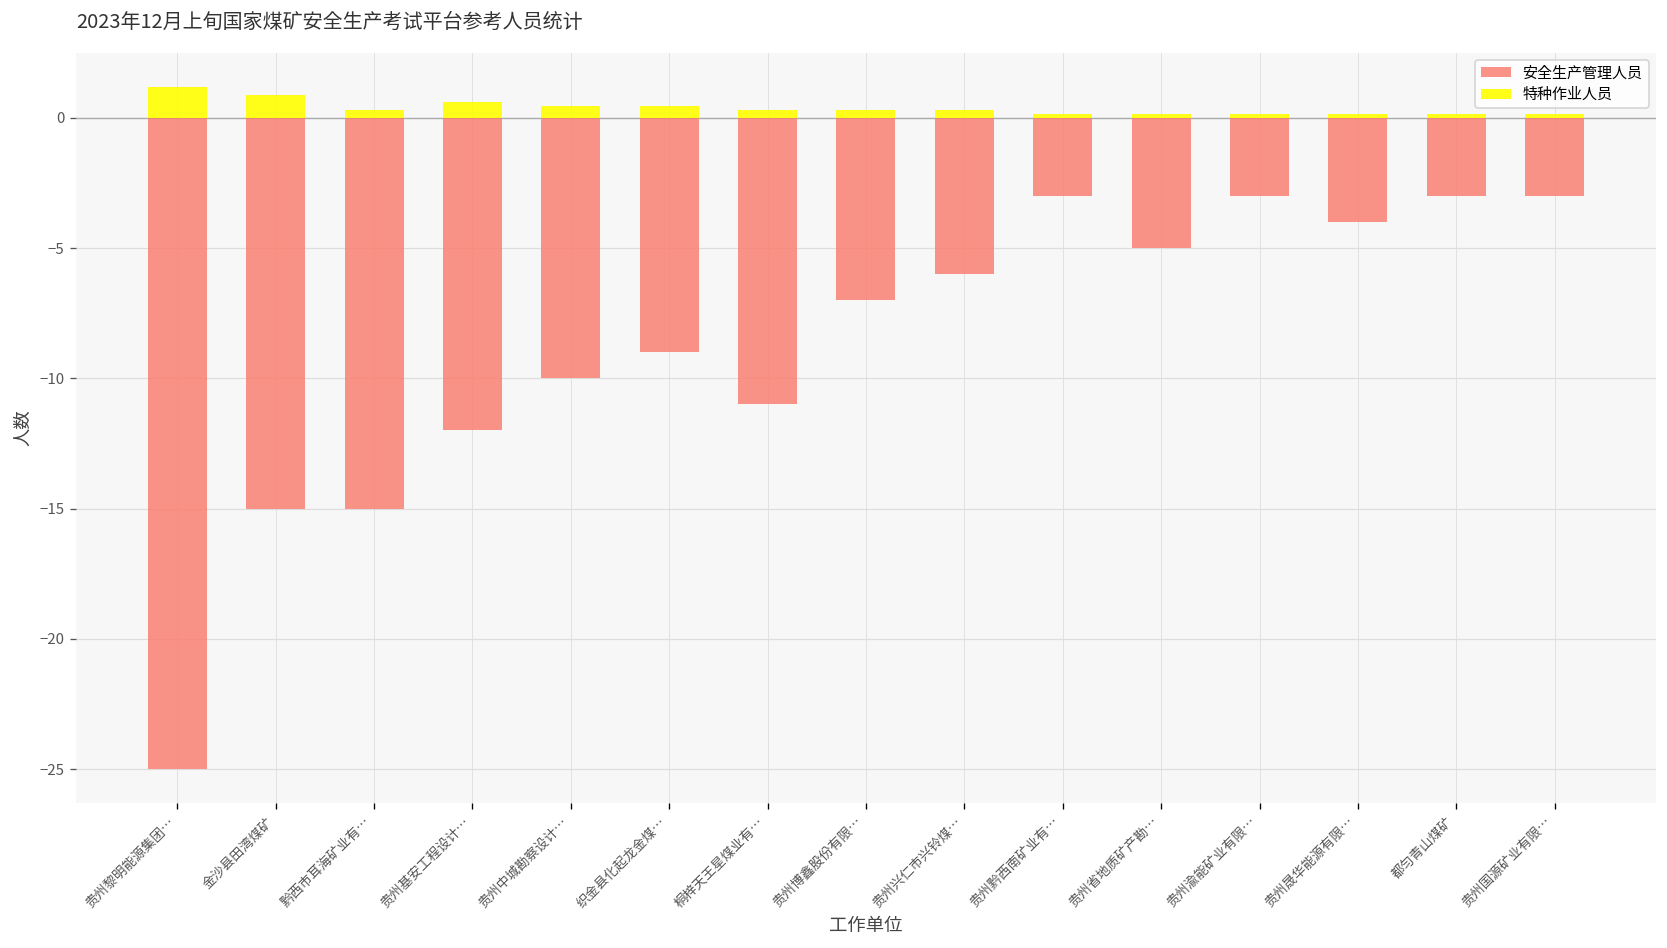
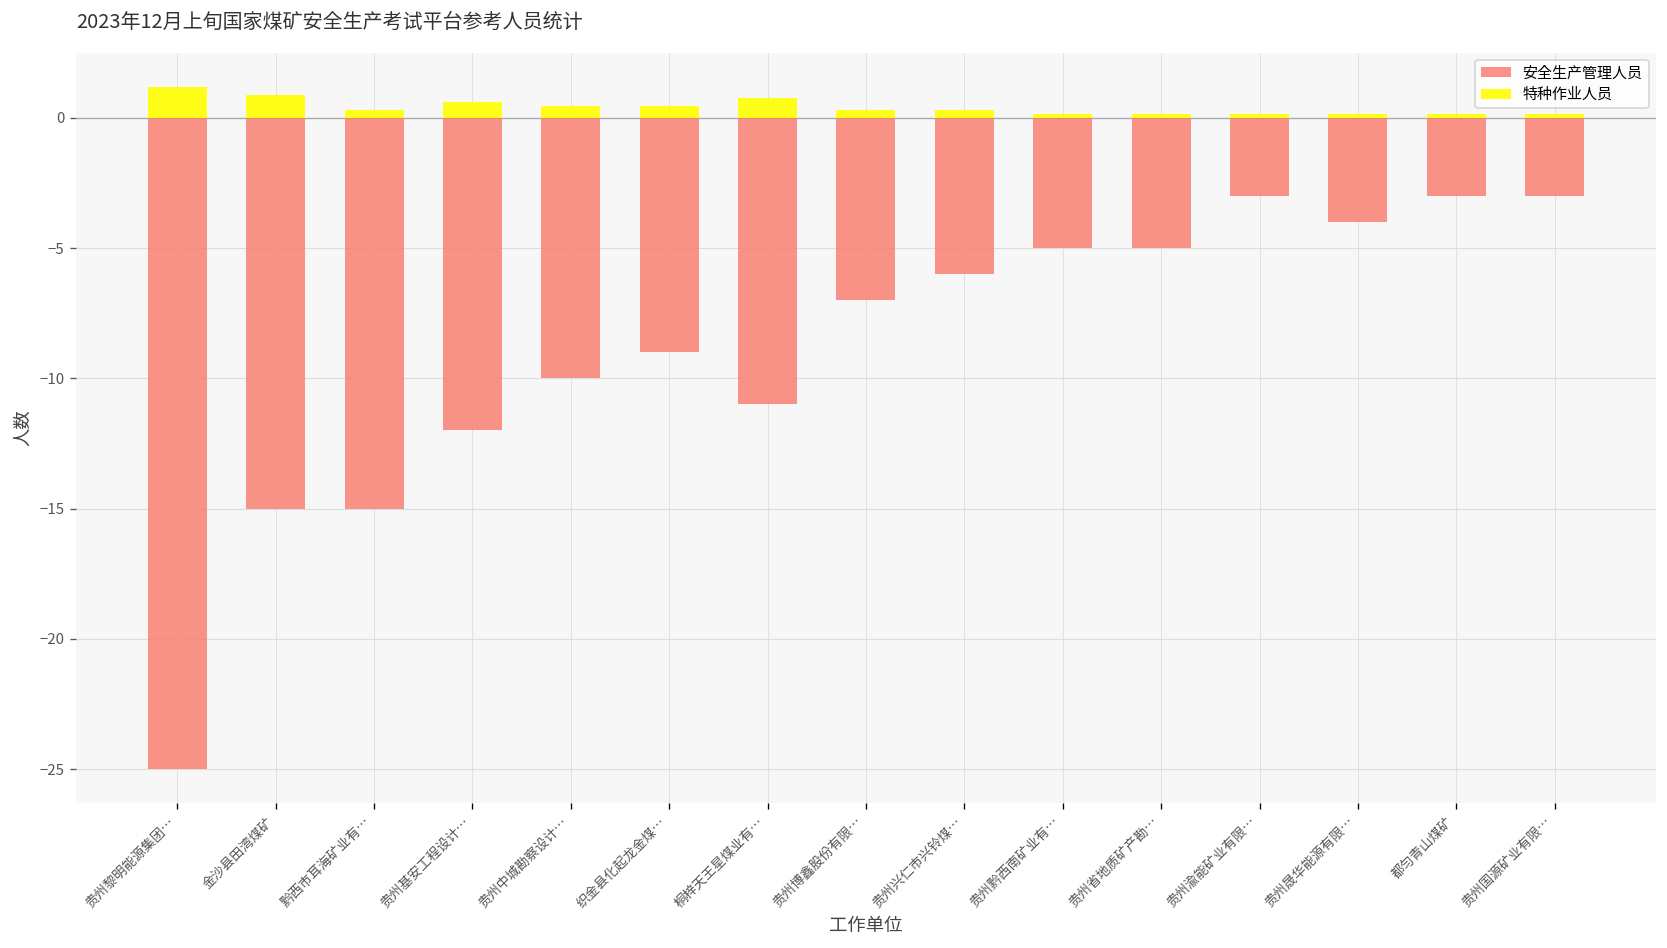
特种作业人员, 桐梓天王星煤业有…: 0.3 -> 0.8
安全生产管理人员, 贵州黔西南矿业有…: -3.0 -> -5.0
